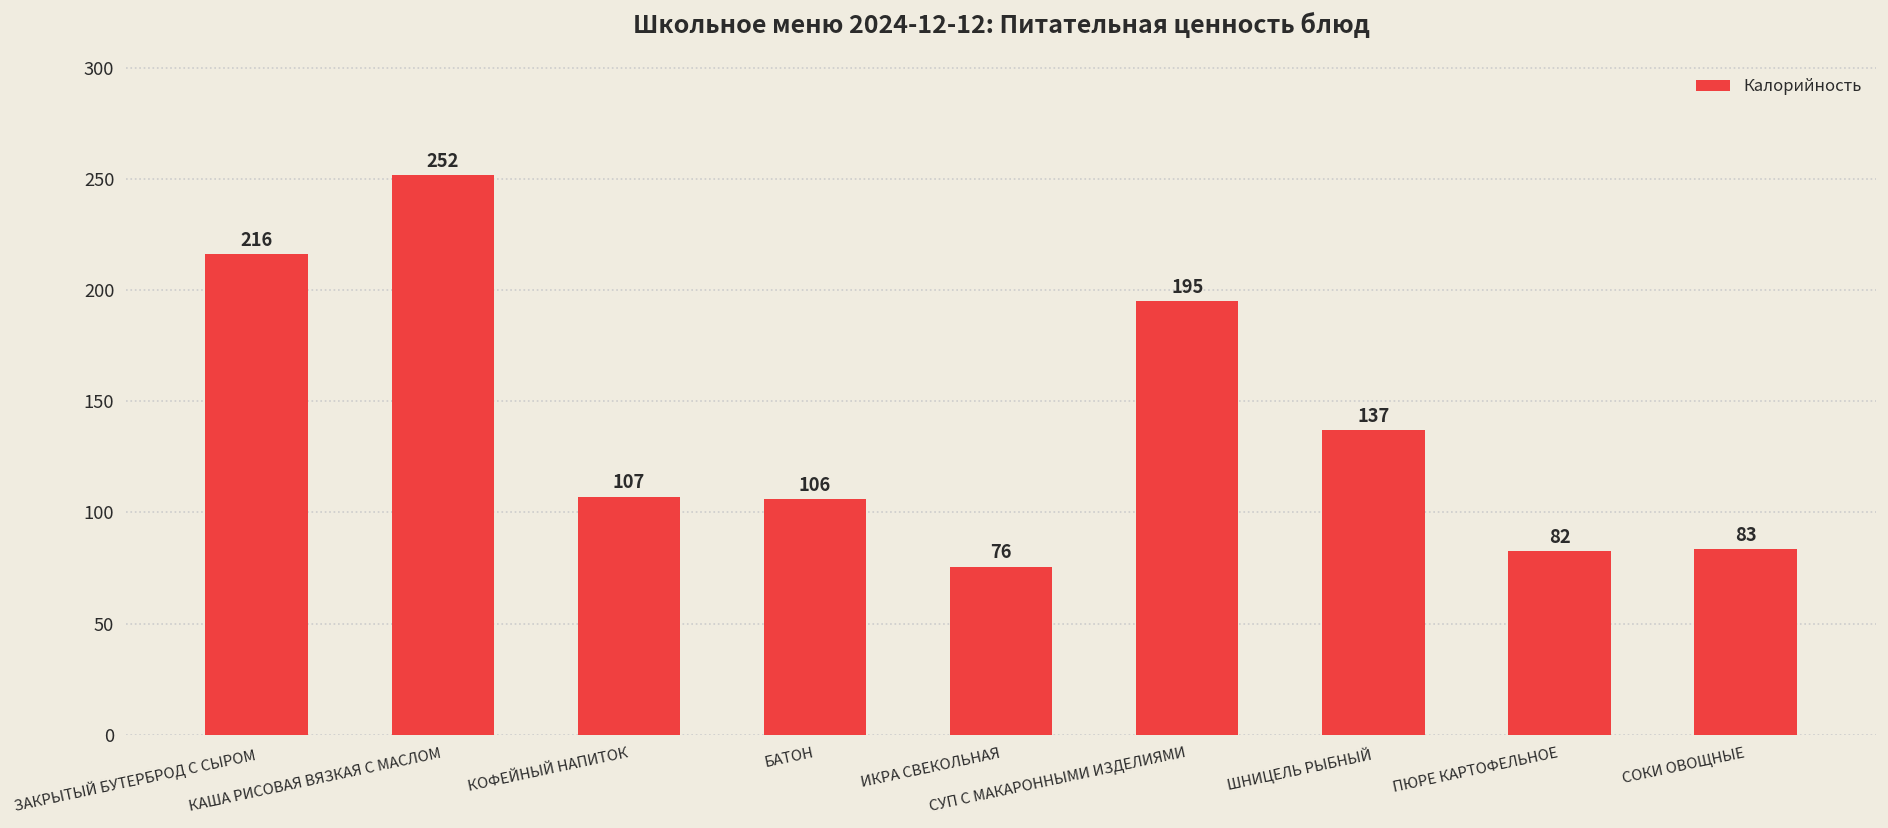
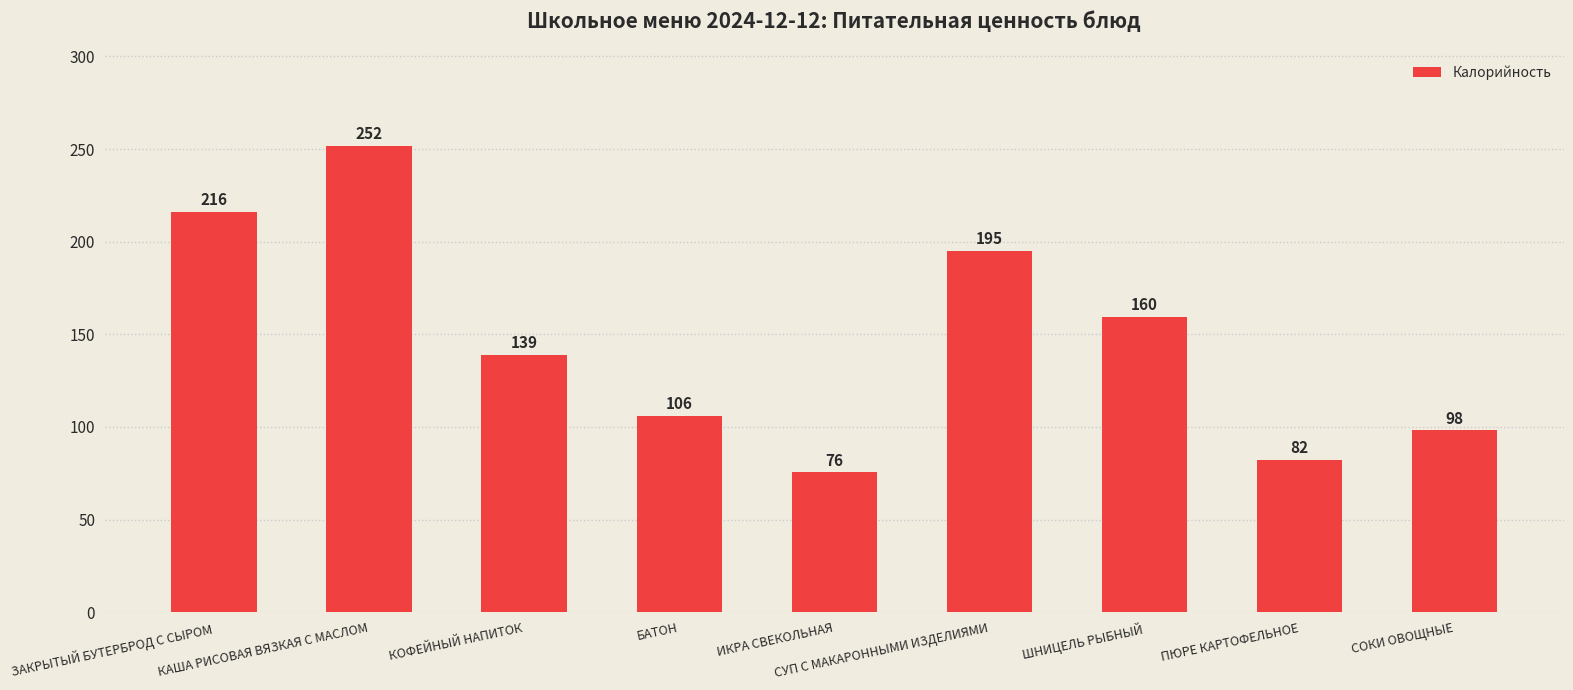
КОФЕЙНЫЙ НАПИТОК: 107 -> 139
ШНИЦЕЛЬ РЫБНЫЙ: 137 -> 160
СОКИ ОВОЩНЫЕ: 83 -> 98
